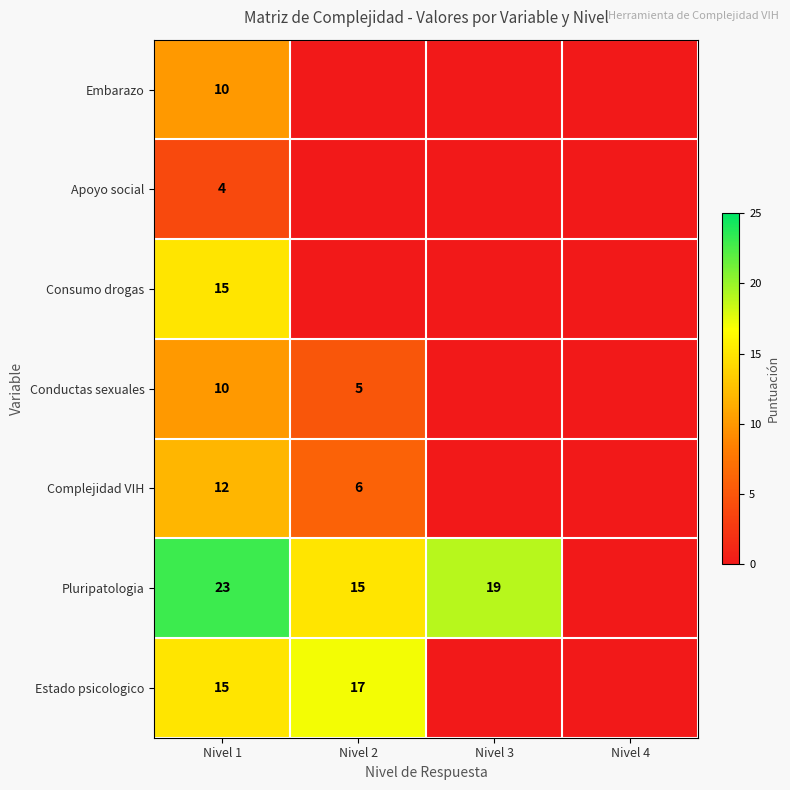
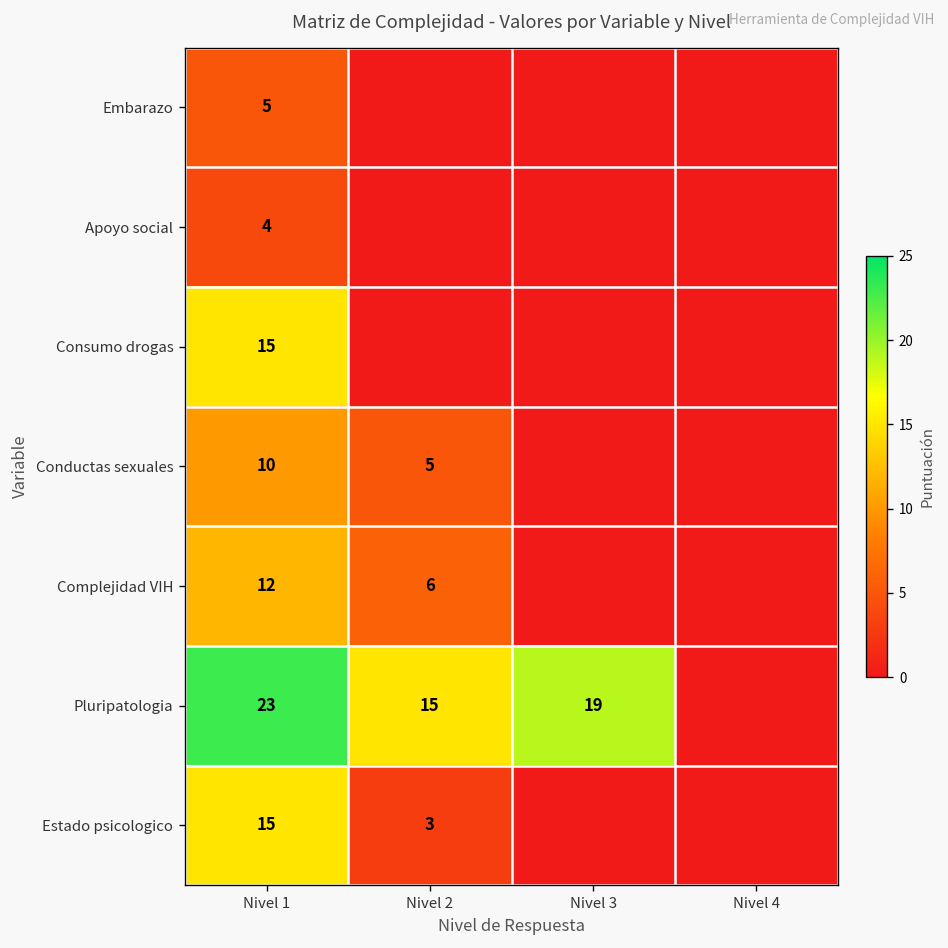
Embarazo, Nivel 1: 10 -> 5
Estado psicologico, Nivel 2: 17 -> 3
